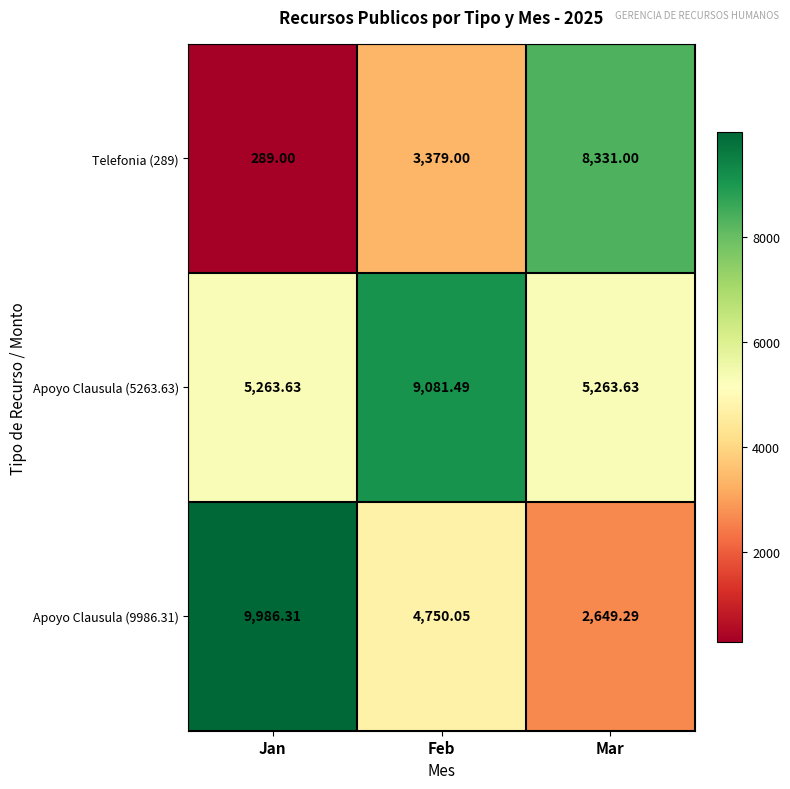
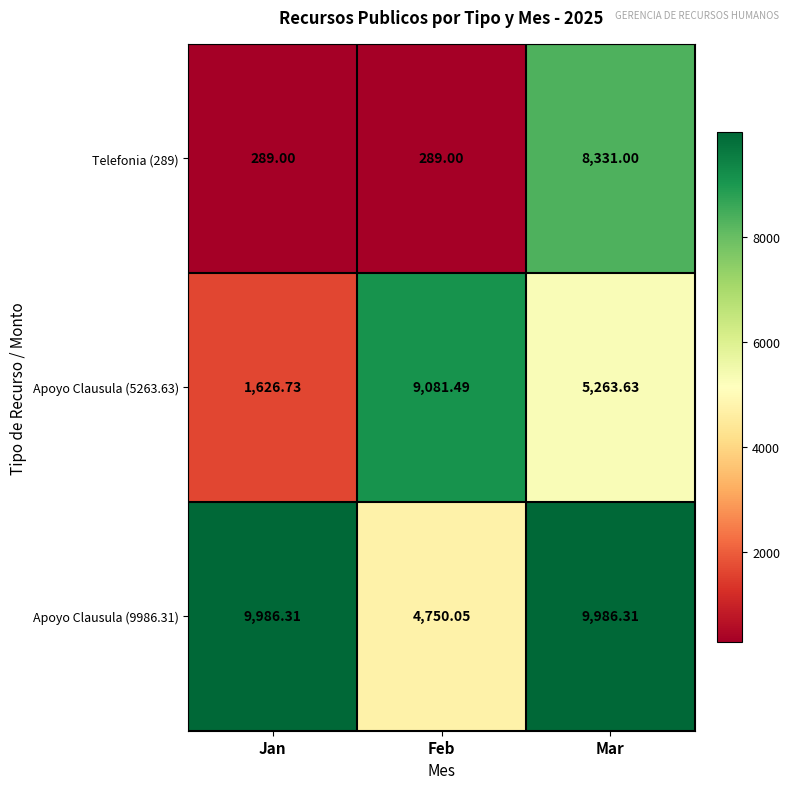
Telefonia (289), Feb: 3,379.00 -> 289.00
Apoyo Clausula (5263.63), Jan: 5,263.63 -> 1,626.73
Apoyo Clausula (9986.31), Mar: 2,649.29 -> 9,986.31
